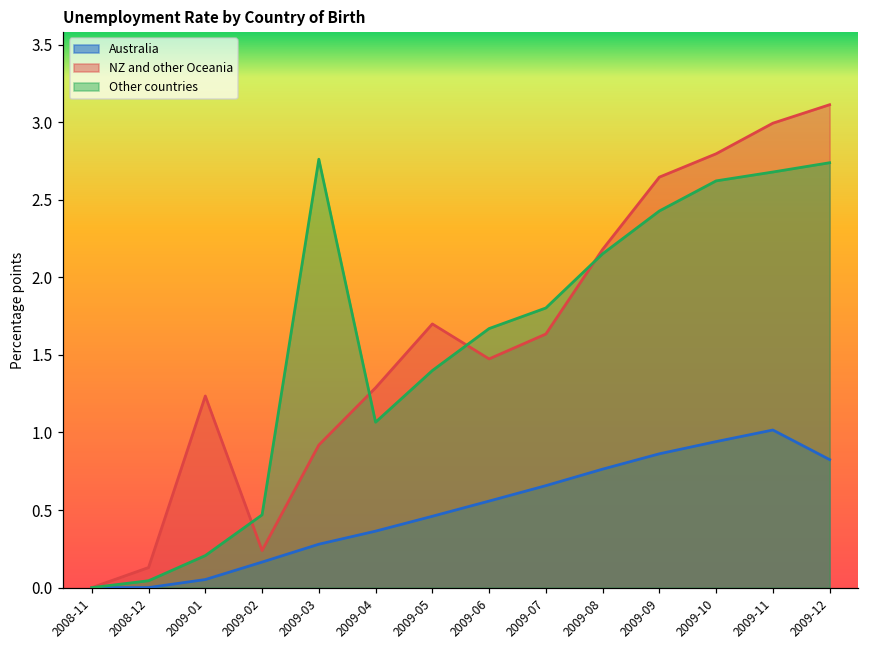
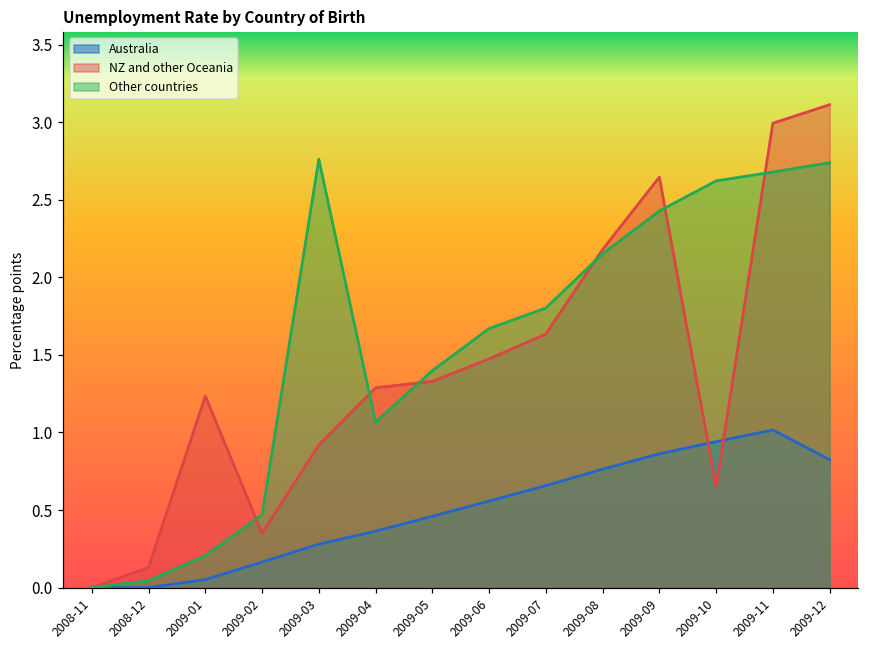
NZ and other Oceania, 2009-02: 0.24 -> 0.35
NZ and other Oceania, 2009-05: 1.70 -> 1.33
NZ and other Oceania, 2009-10: 2.80 -> 0.65
